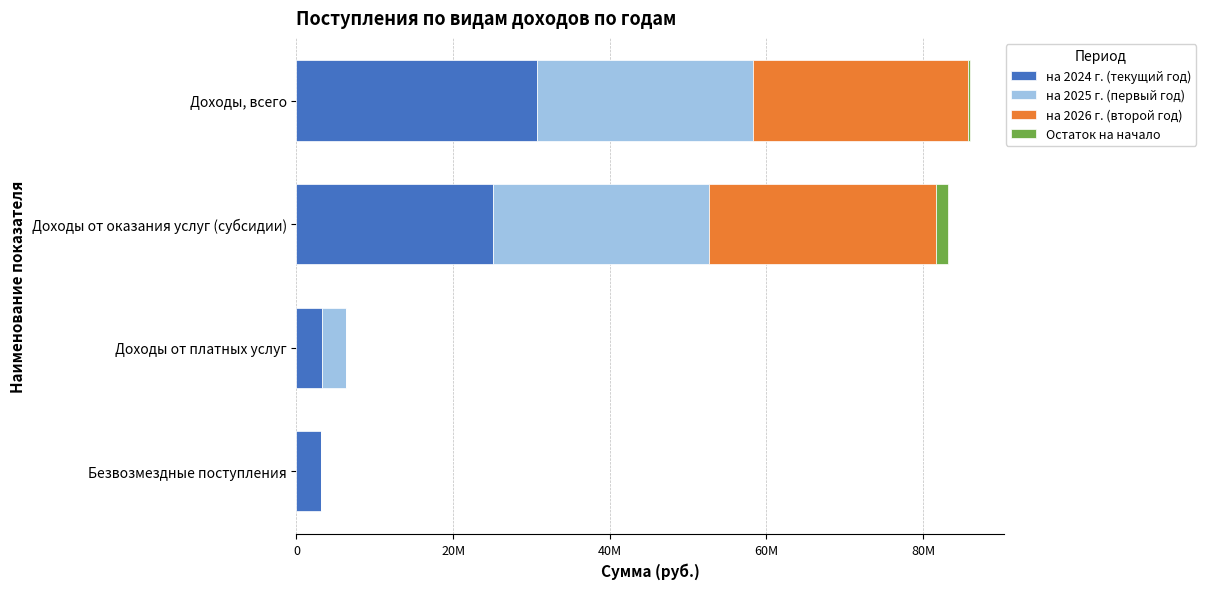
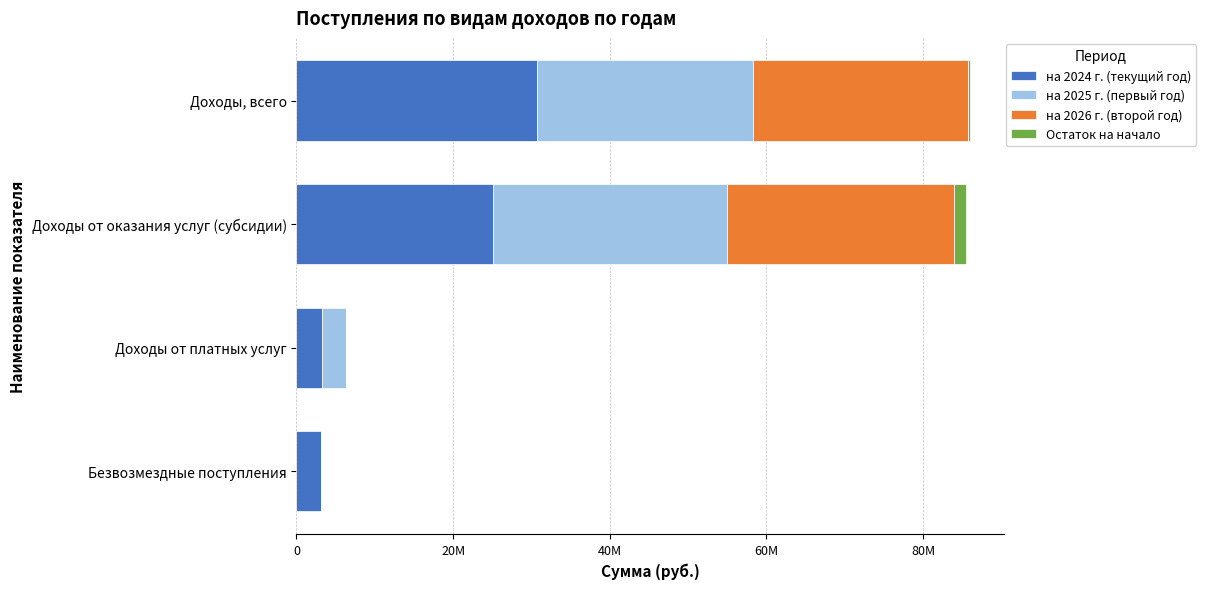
на 2025 г. (первый год), Доходы от оказания услуг (субсидии): 28000000 -> 30000000
